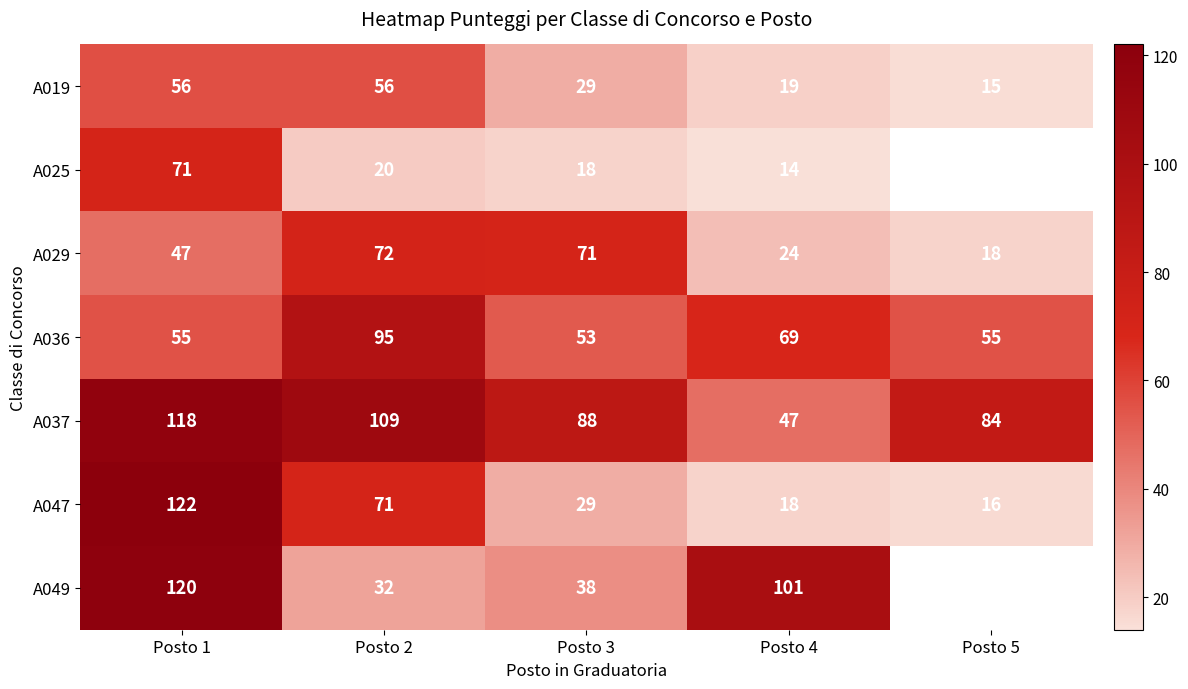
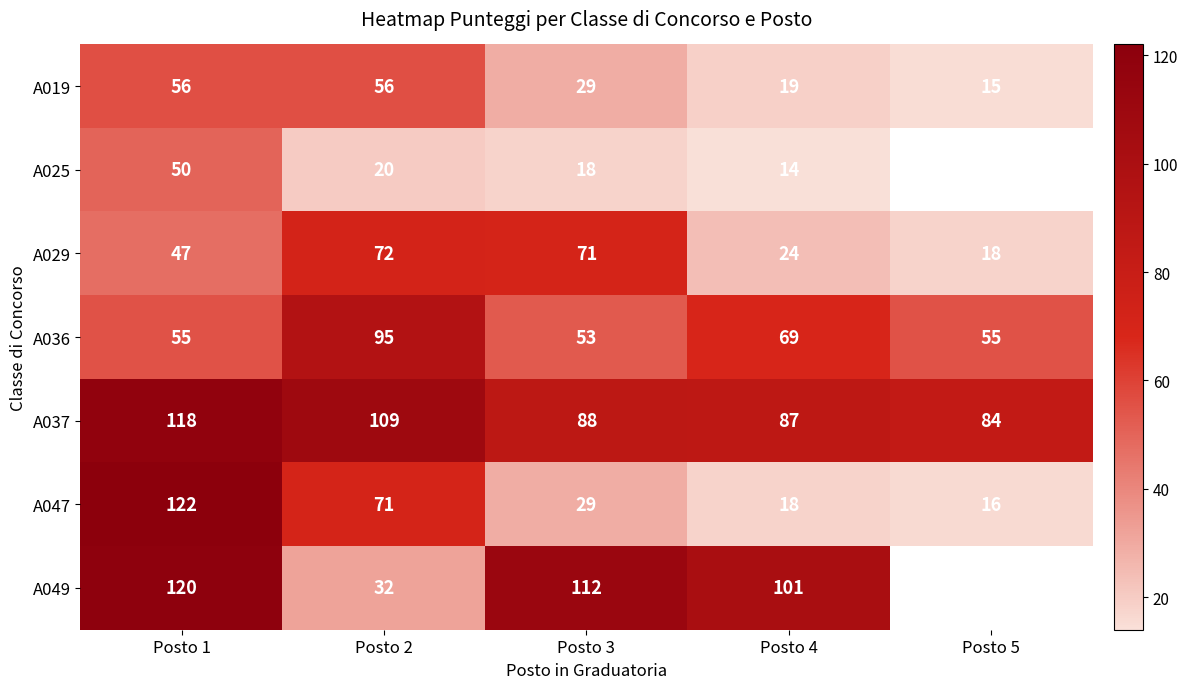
A025, Posto 1: 71 -> 50
A037, Posto 4: 47 -> 87
A049, Posto 3: 38 -> 112
